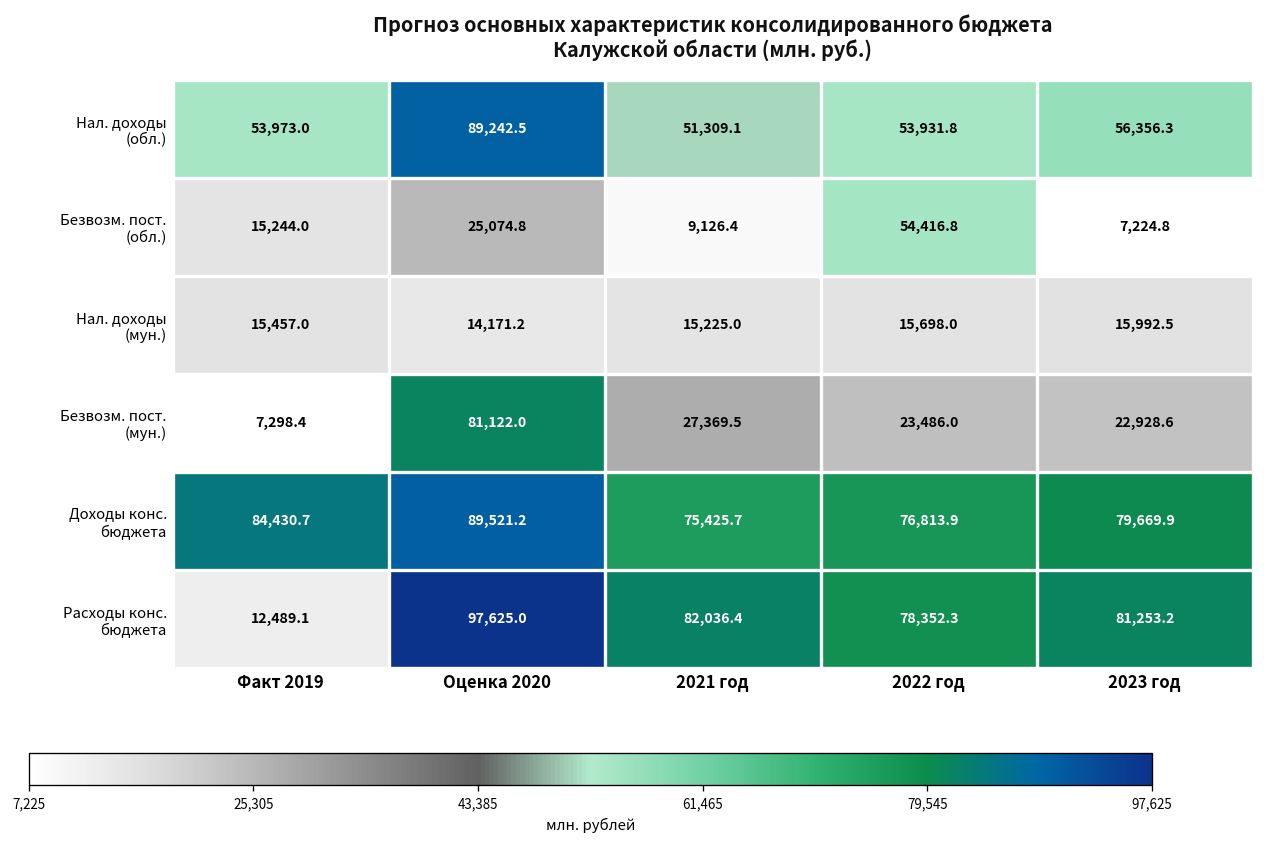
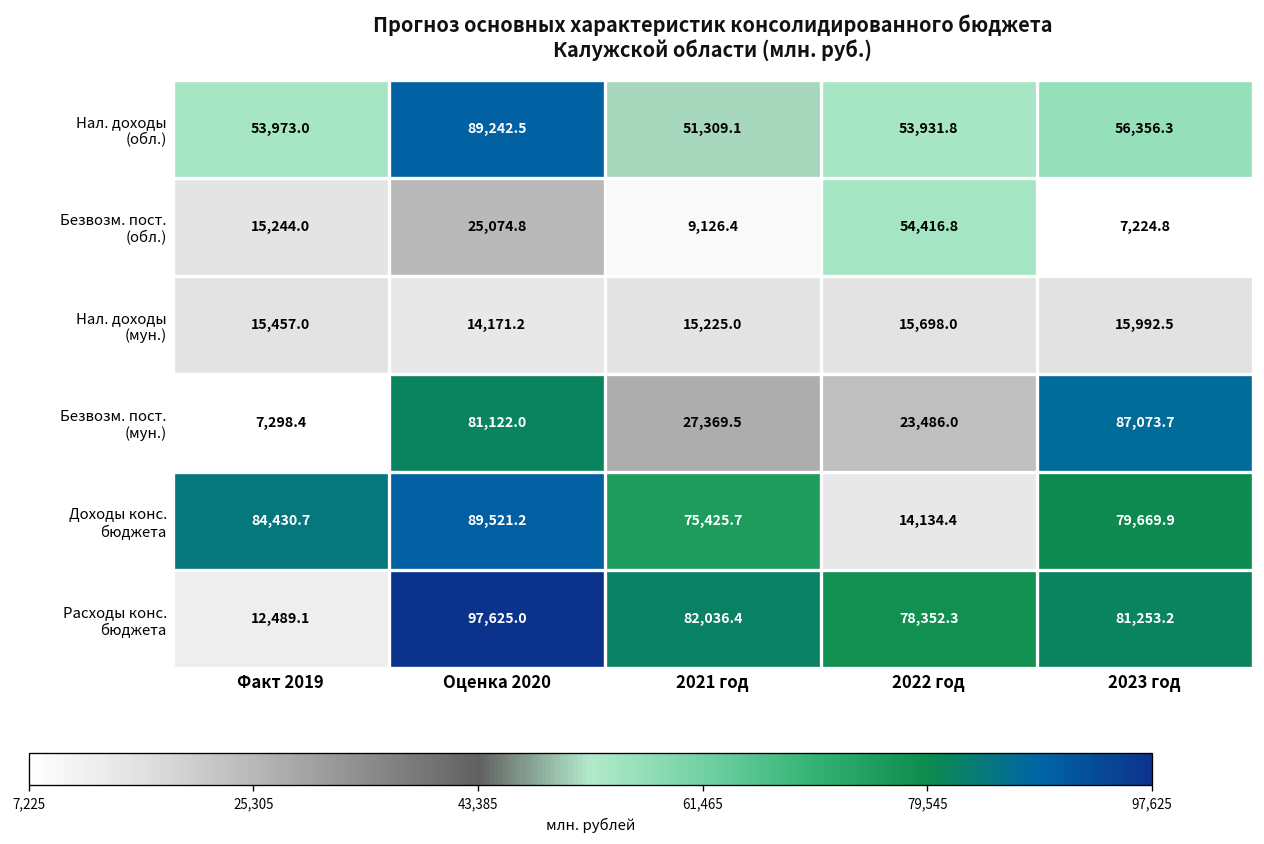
Безвозм. пост. (мун.), 2023 год: 22,928.6 -> 87,073.7
Доходы конс. бюджета, 2022 год: 76,813.9 -> 14,134.4
